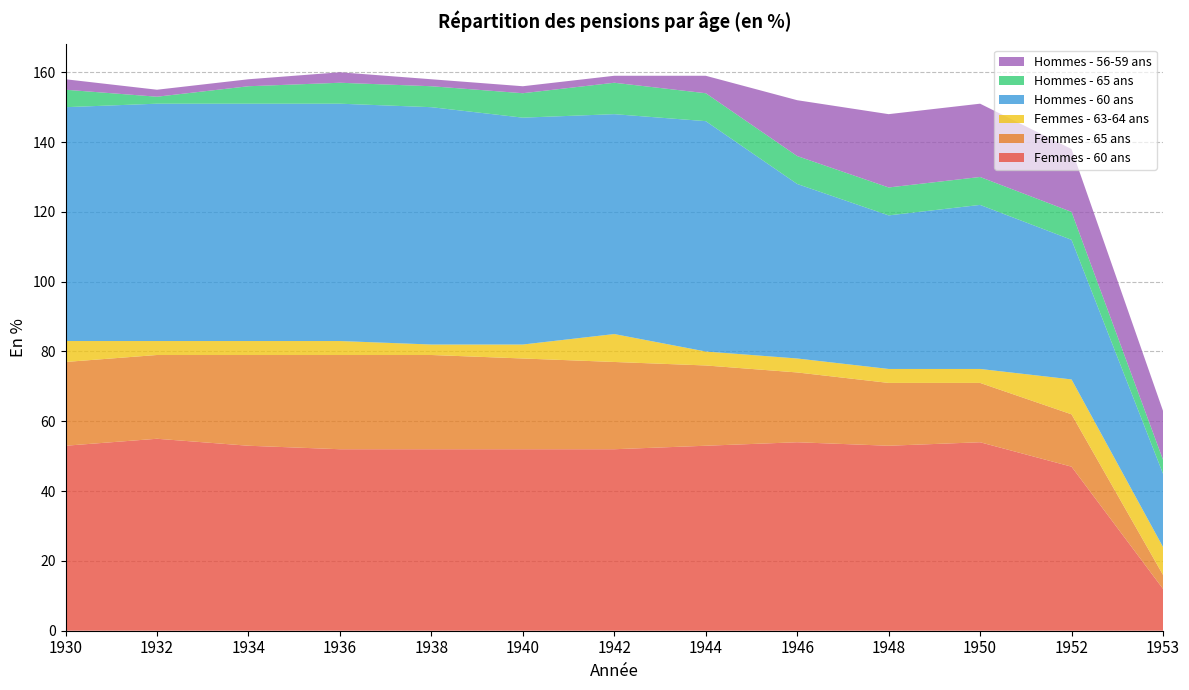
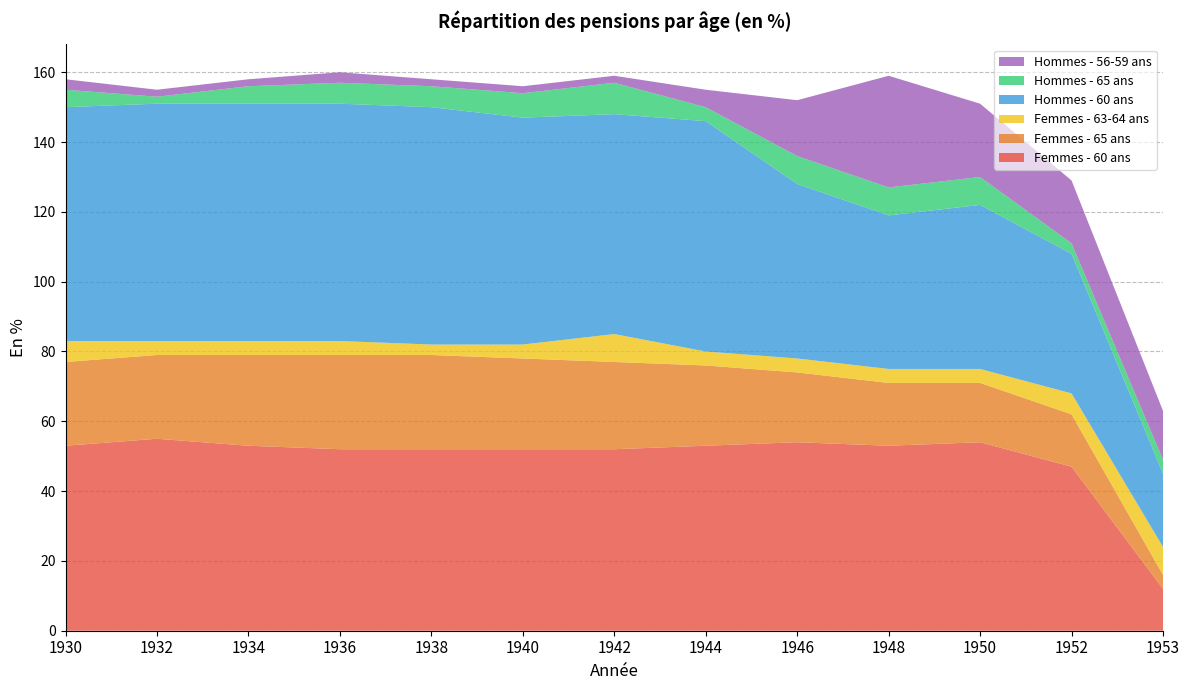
Hommes - 65 ans, 1944: 8 -> 4
Hommes - 56-59 ans, 1948: 21 -> 32
Femmes - 63-64 ans, 1952: 10 -> 6
Hommes - 65 ans, 1952: 8 -> 3
